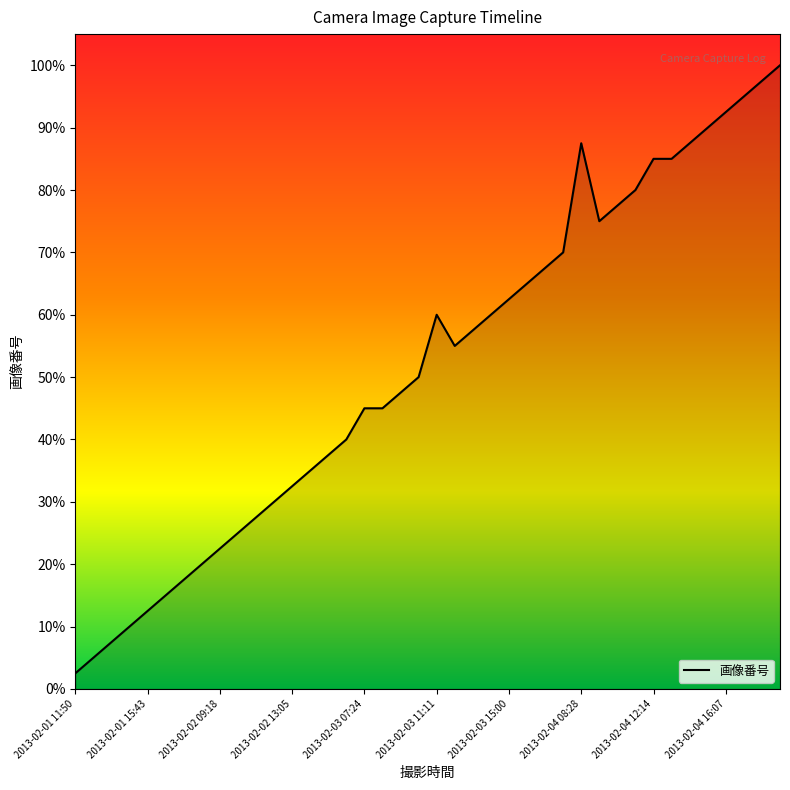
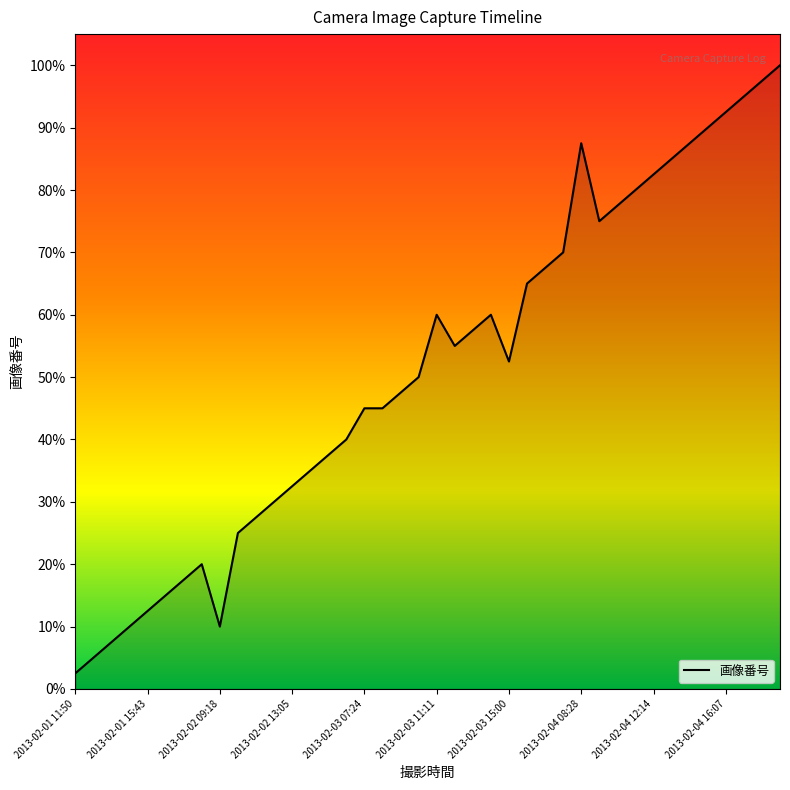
2013-02-02 09:18: 23% -> 10%
2013-02-03 15:00: 63% -> 53%
2013-02-04 12:14: 85% -> 83%
